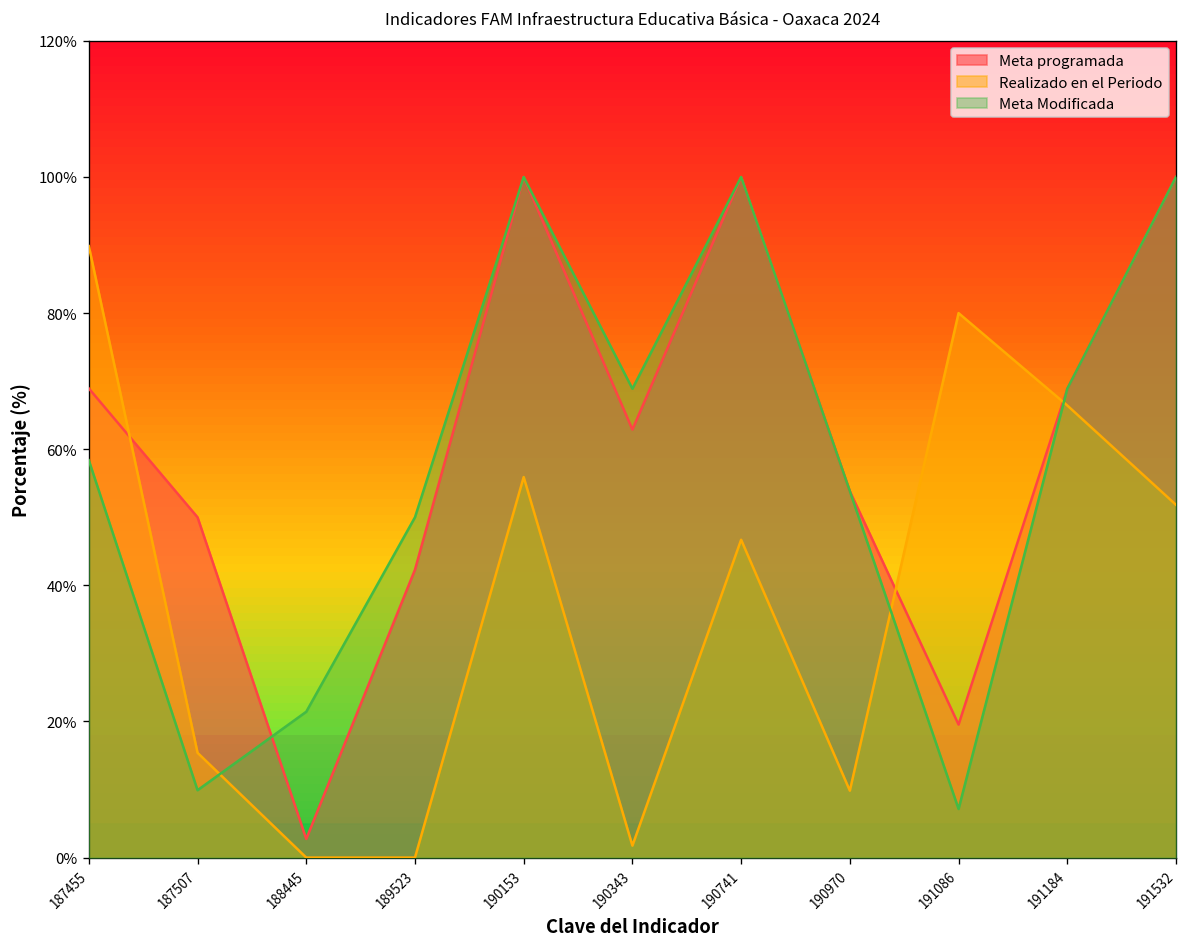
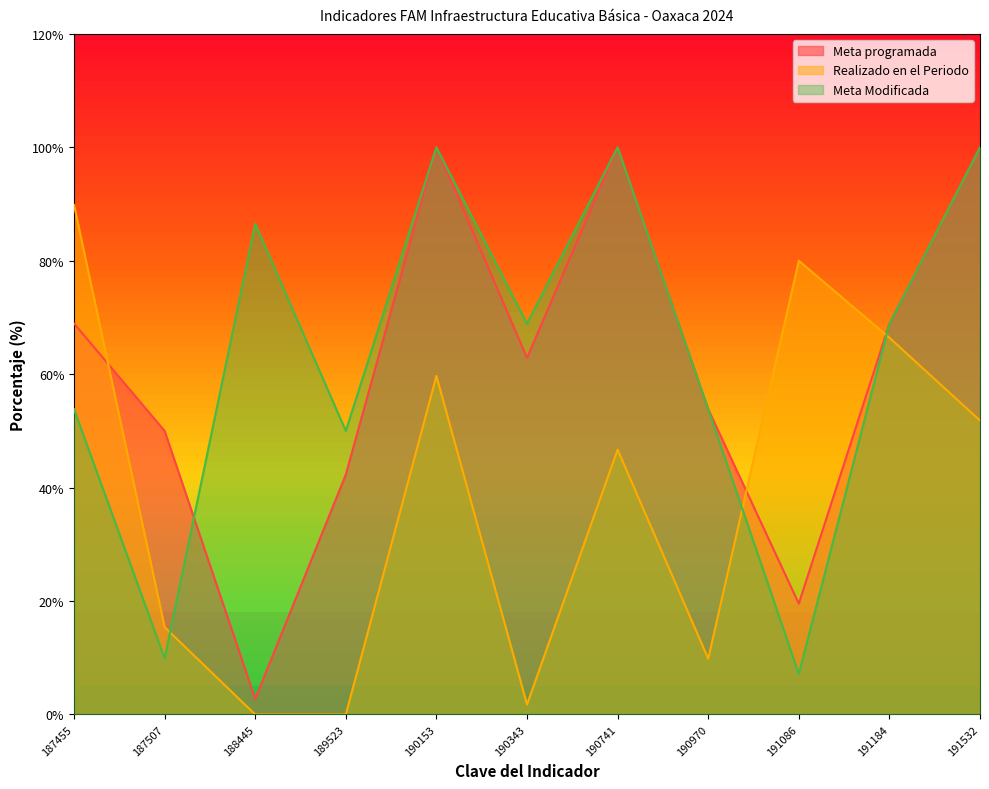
Meta Modificada, 187455: 58% -> 54%
Meta Modificada, 188445: 21% -> 87%
Realizado en el Periodo, 190153: 56% -> 60%
